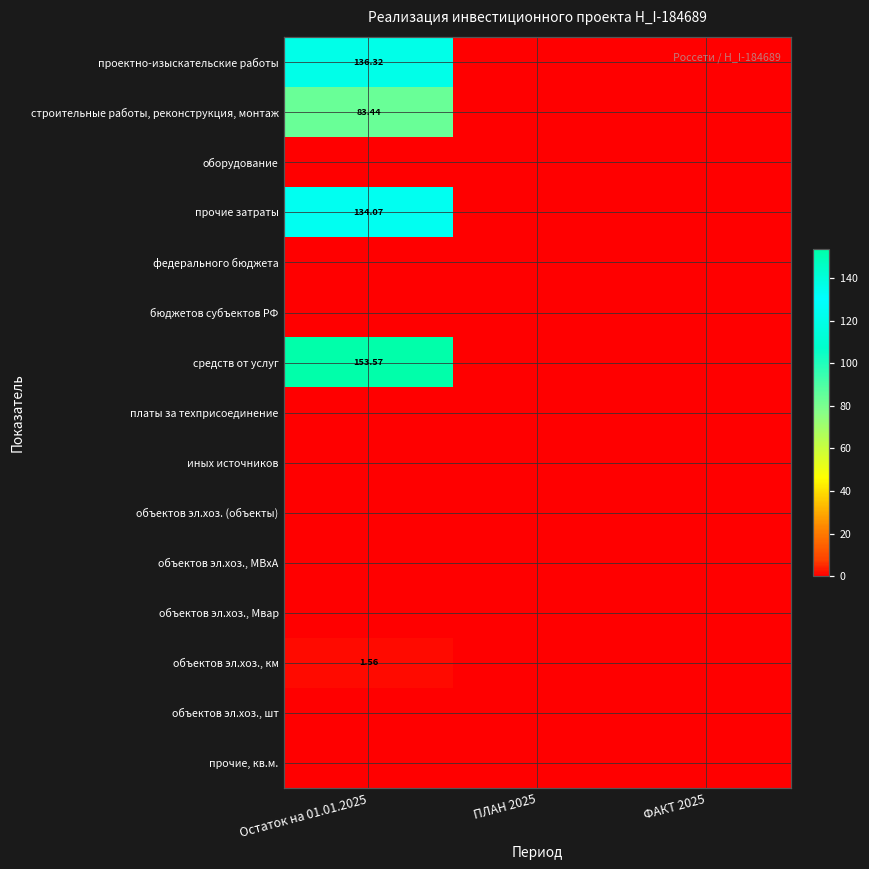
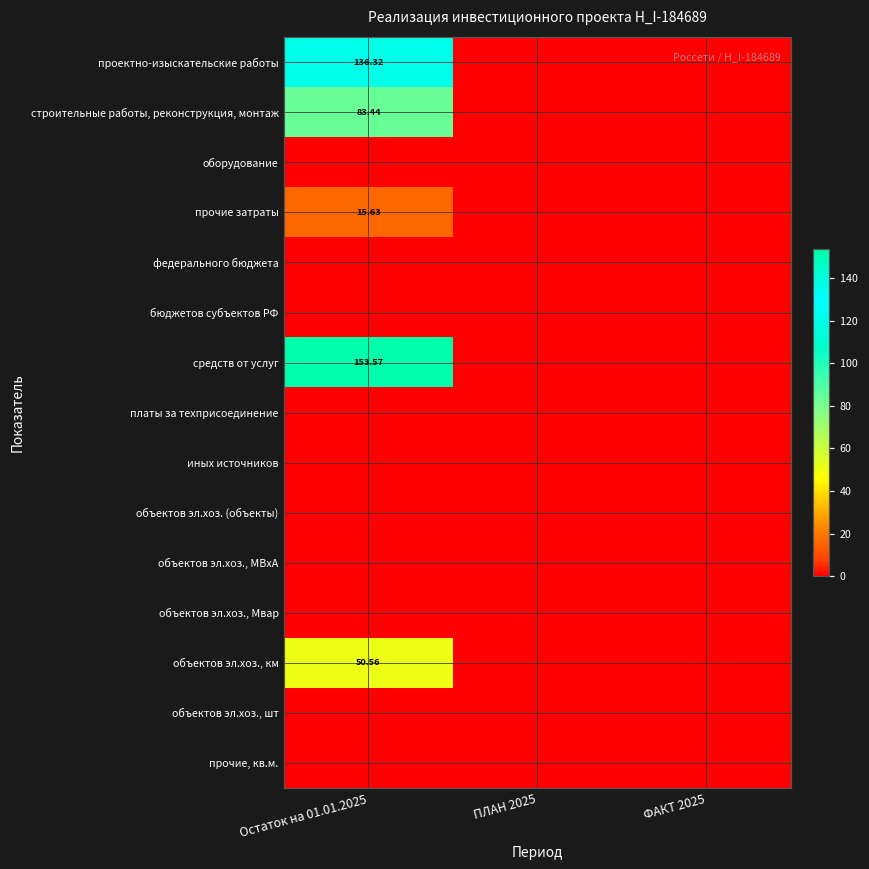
прочие затраты, Остаток на 01.01.2025: 134.07 -> 15.63
объектов эл.хоз., км, Остаток на 01.01.2025: 1.56 -> 50.56
